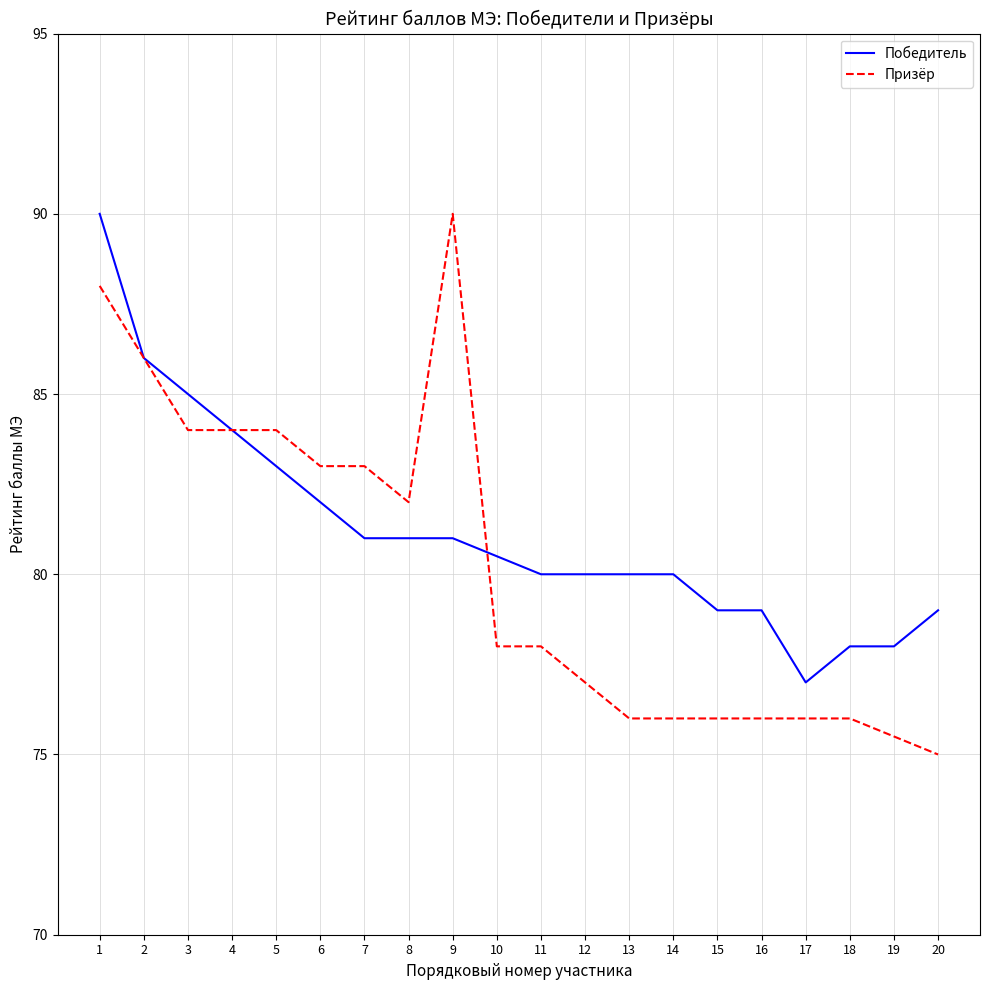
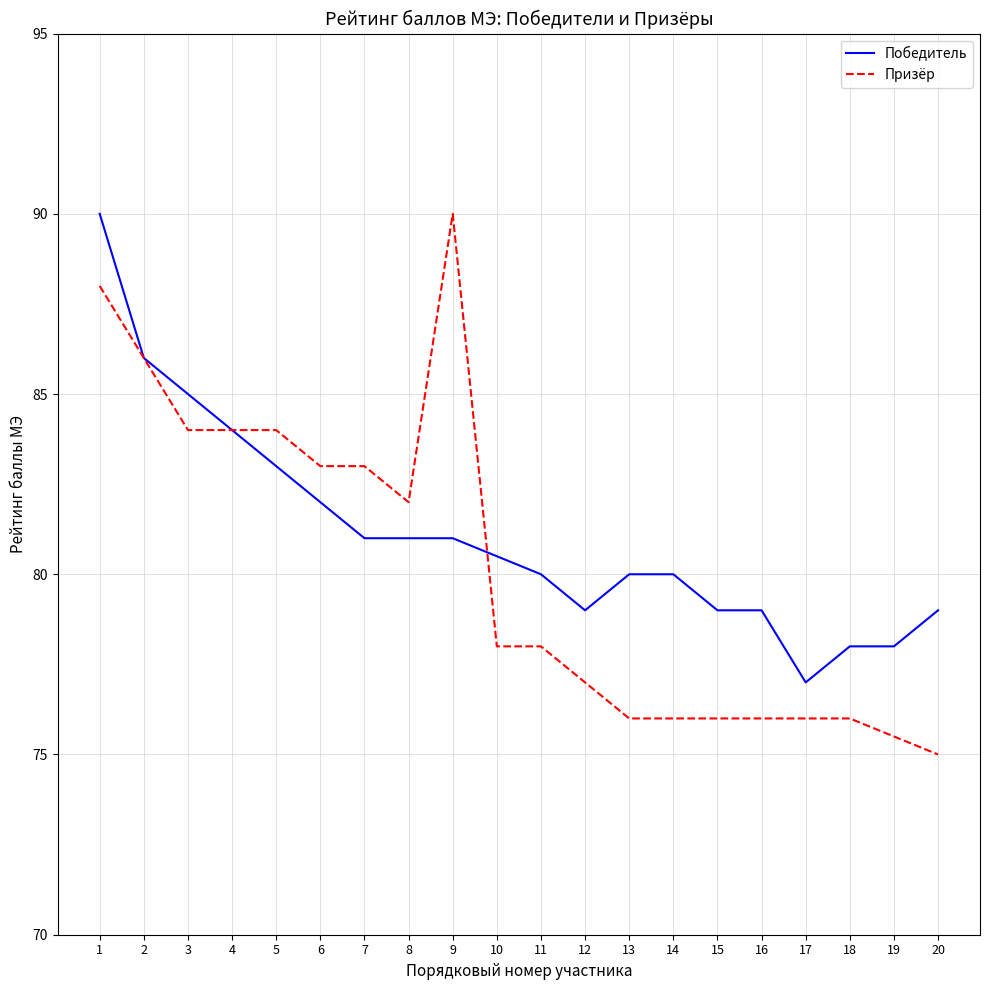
Победитель, 12: 80 -> 79
